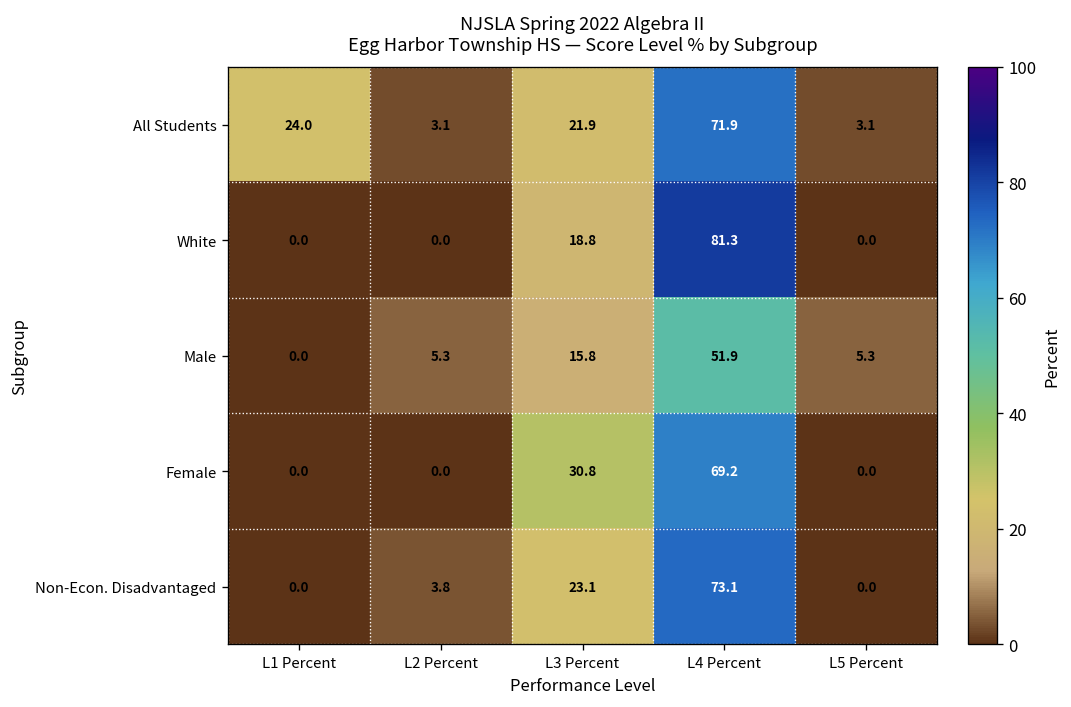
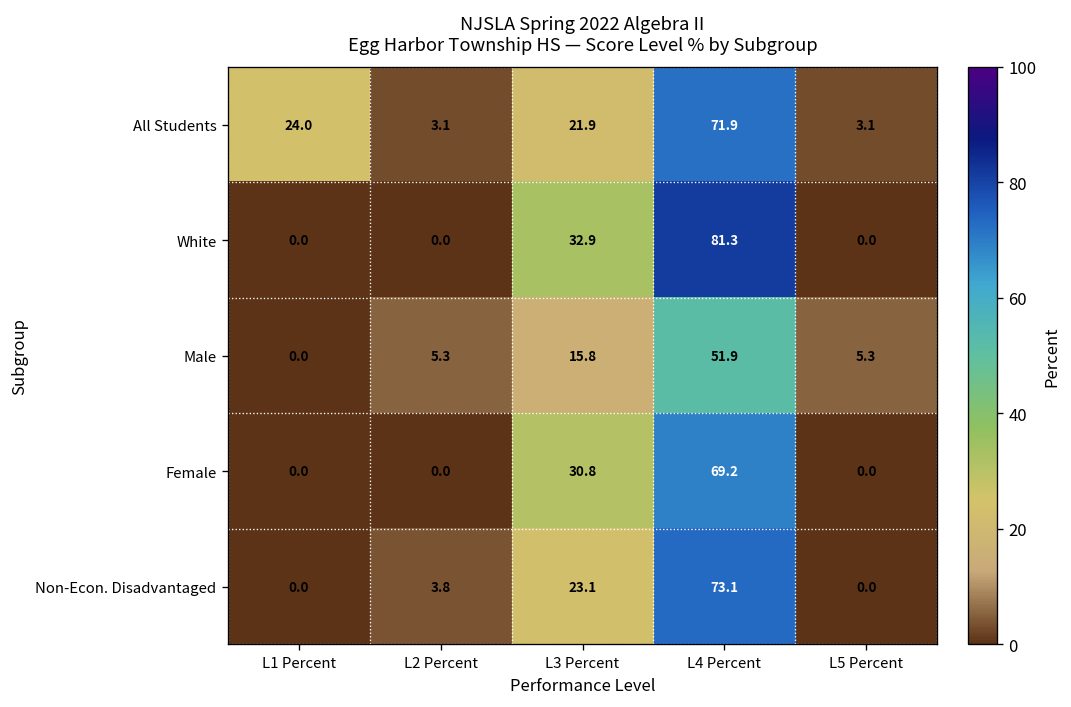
White, L3 Percent: 18.8 -> 32.9
